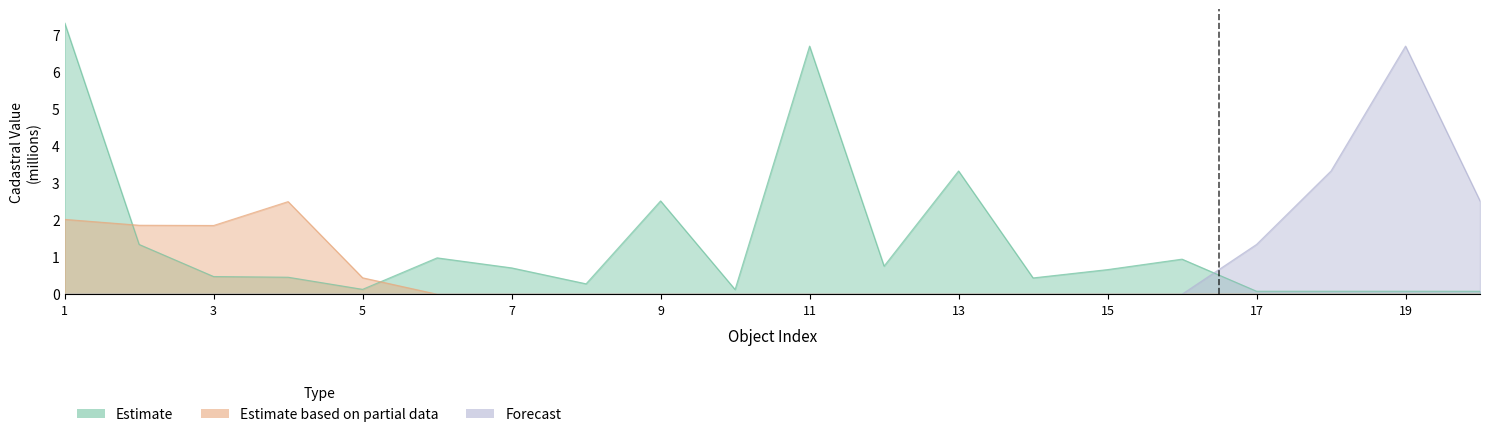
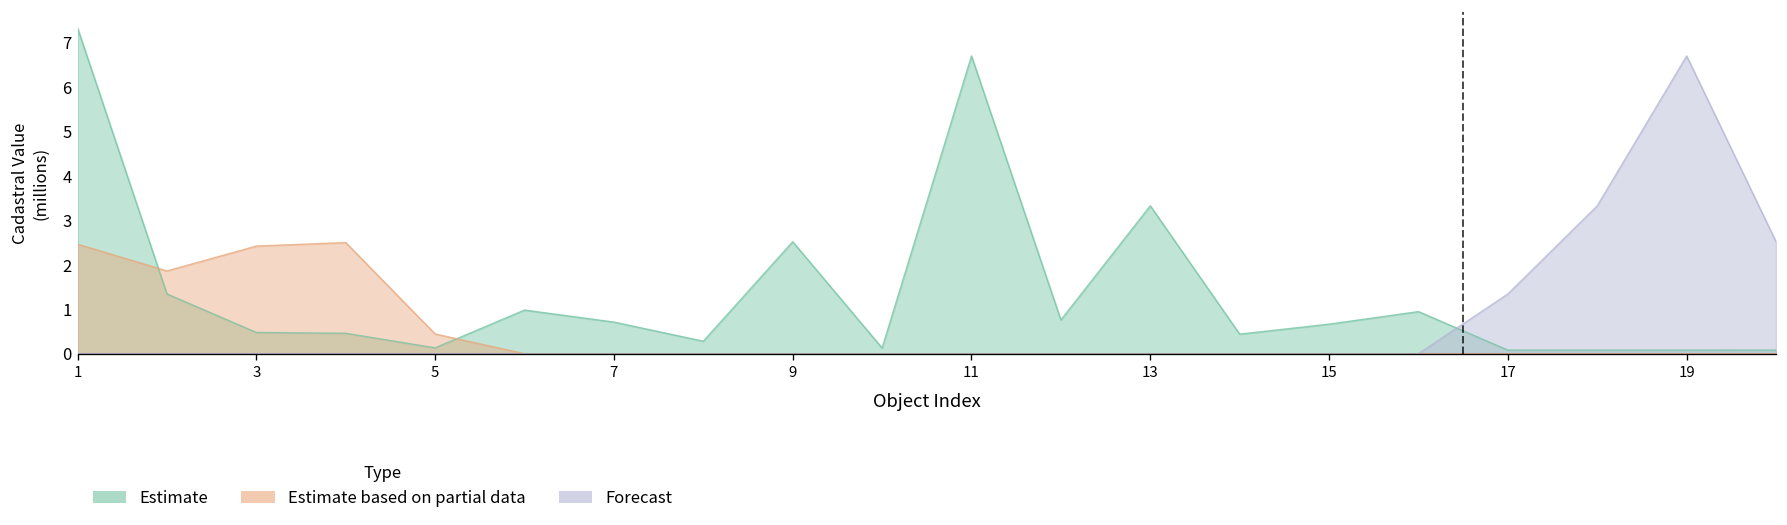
Estimate based on partial data, 1: 2.0 -> 2.5
Estimate based on partial data, 3: 1.9 -> 2.4
